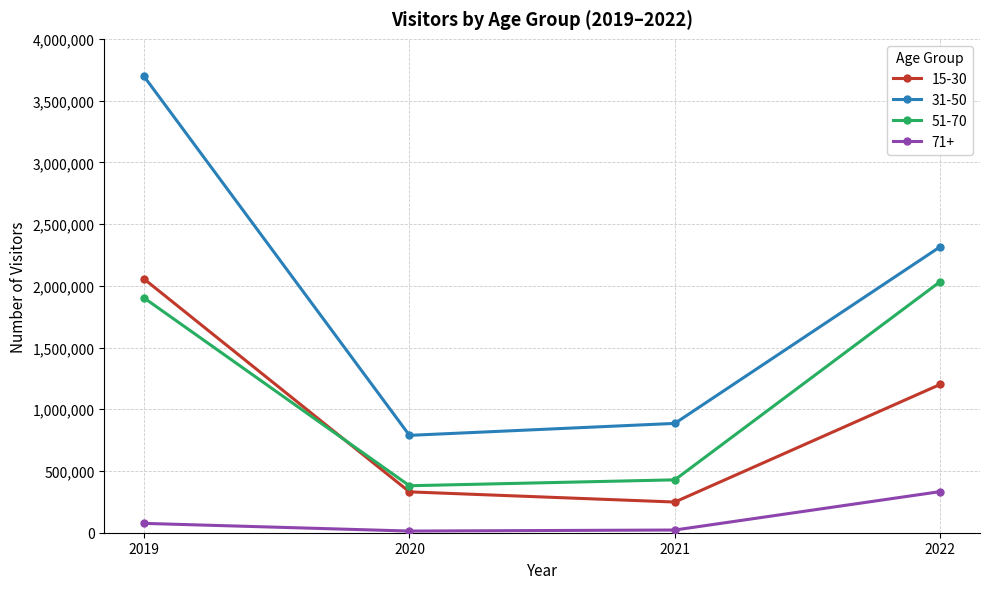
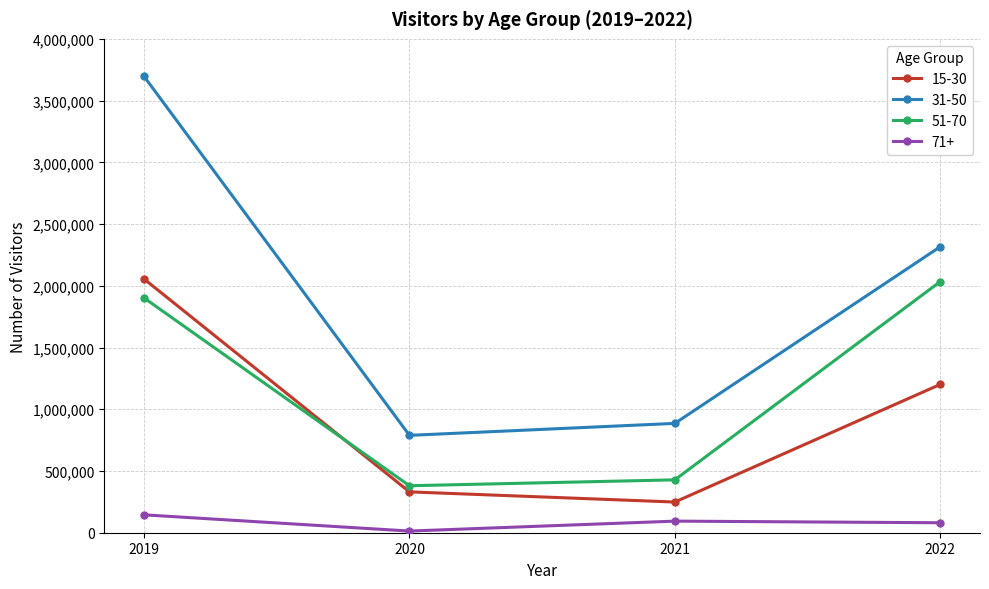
71+, 2019: 80,000 -> 140,000
71+, 2021: 20,000 -> 90,000
71+, 2022: 330,000 -> 80,000
